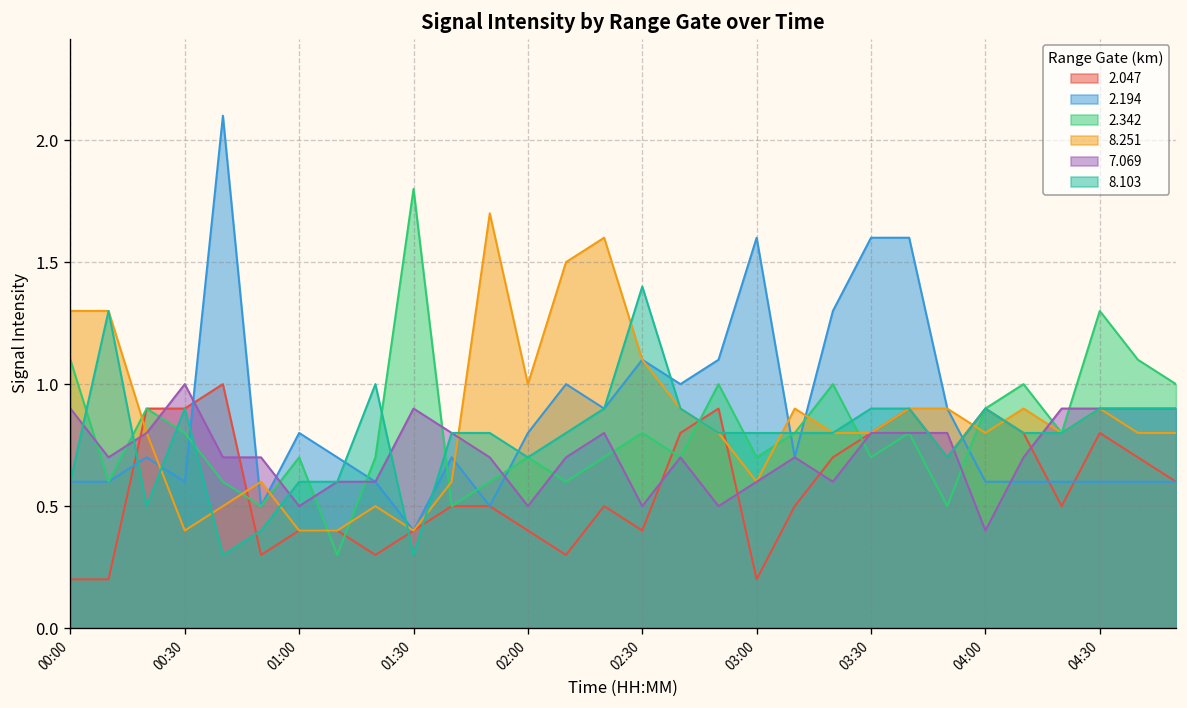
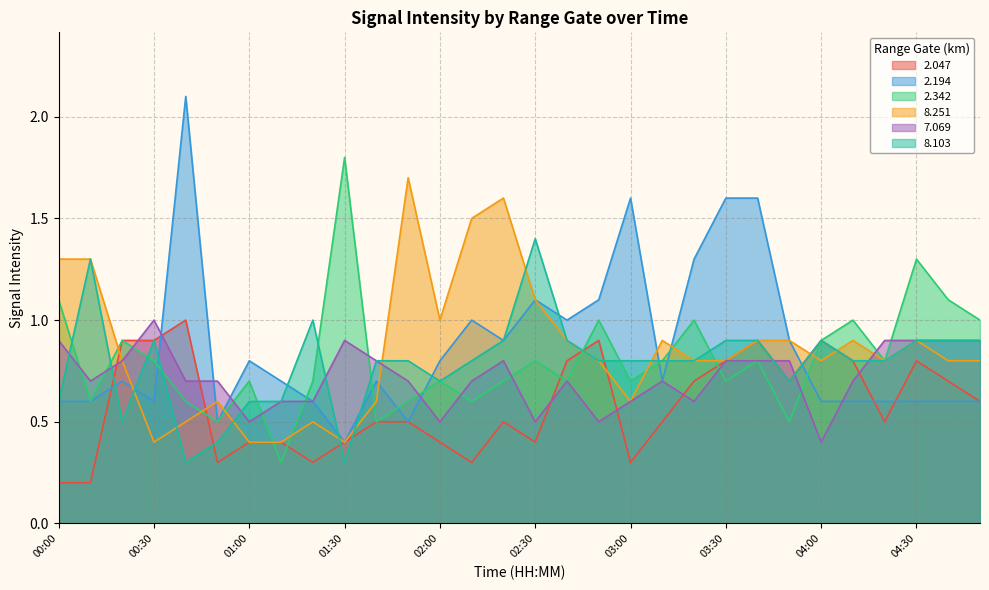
2.047, 03:00: 0.2 -> 0.3
